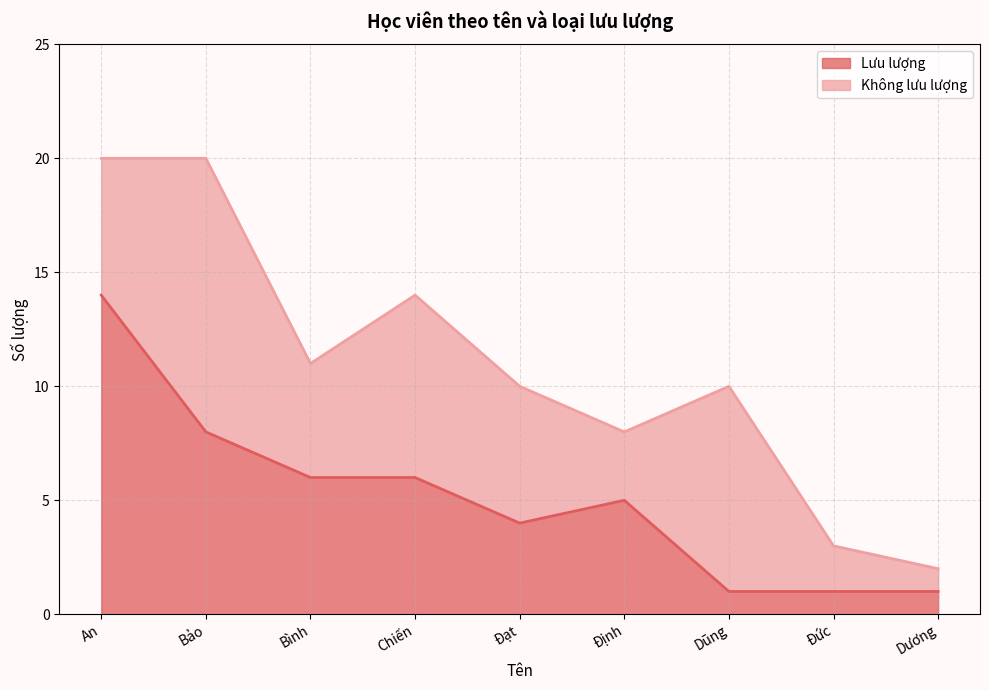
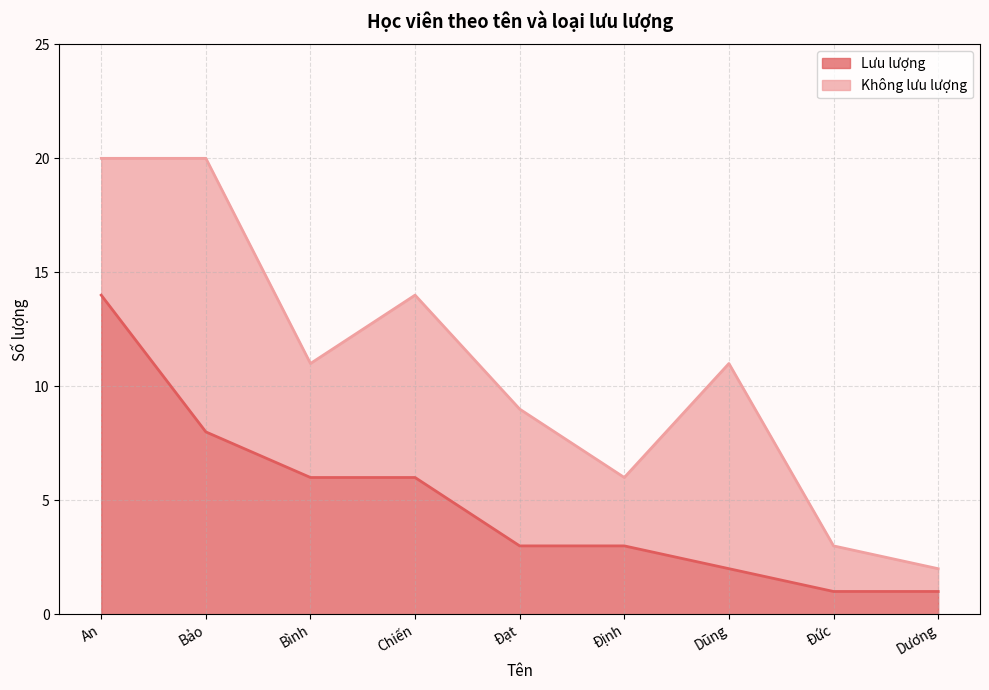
Lưu lượng, Đạt: 4 -> 3
Lưu lượng, Định: 5 -> 3
Lưu lượng, Dũng: 1 -> 2
